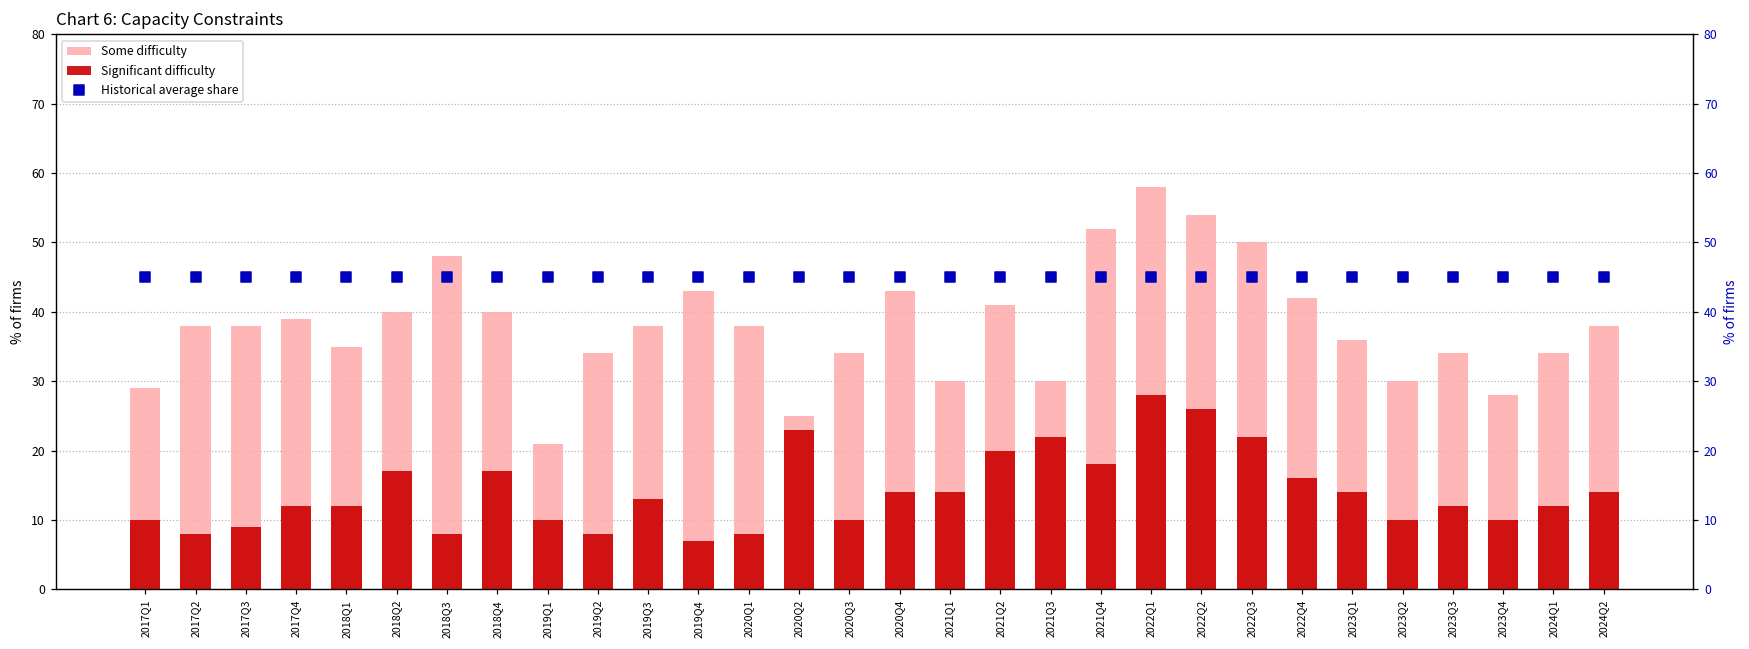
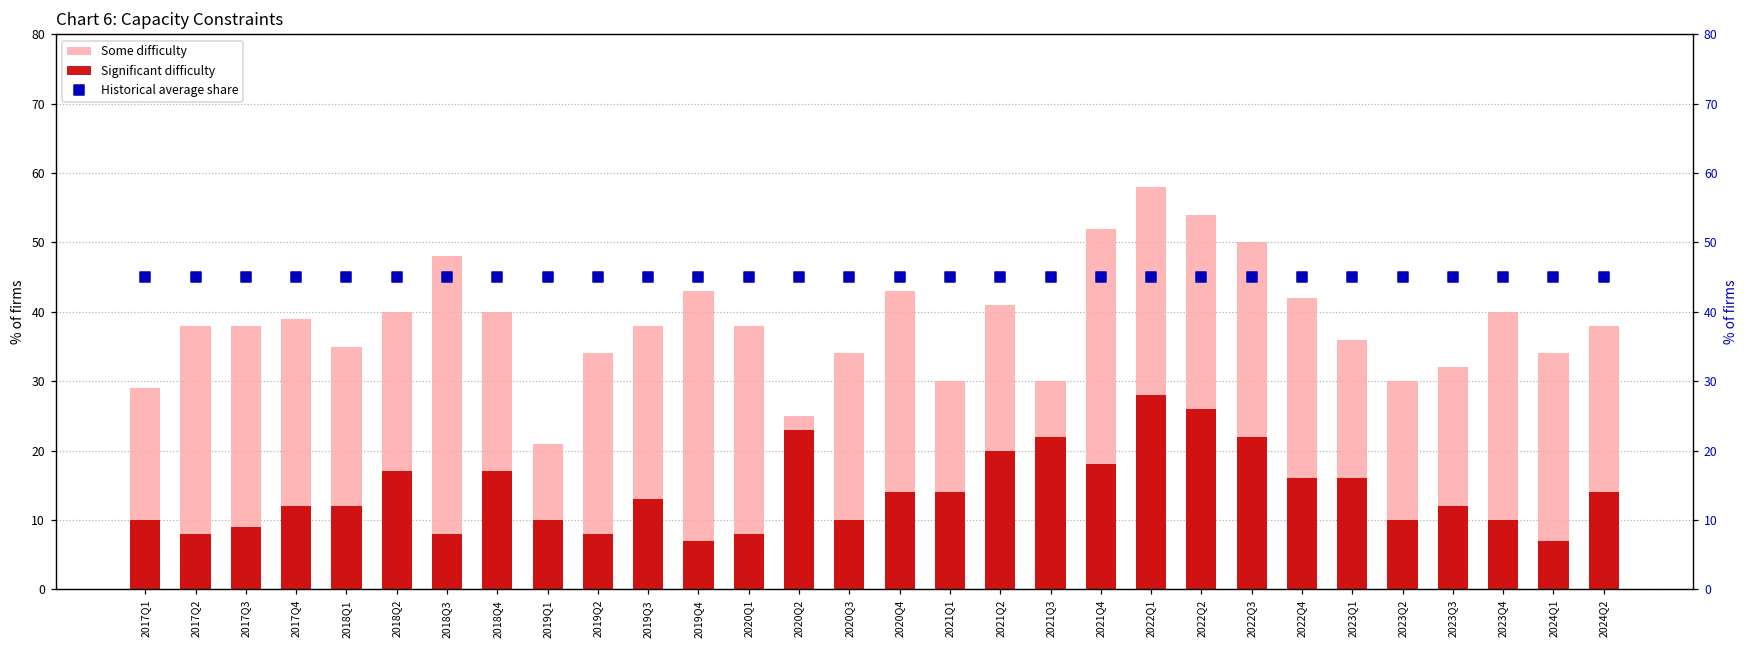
Significant difficulty, 2023Q1: 14 -> 16
Some difficulty, 2023Q3: 34 -> 32
Some difficulty, 2023Q4: 28 -> 40
Significant difficulty, 2024Q1: 12 -> 7
